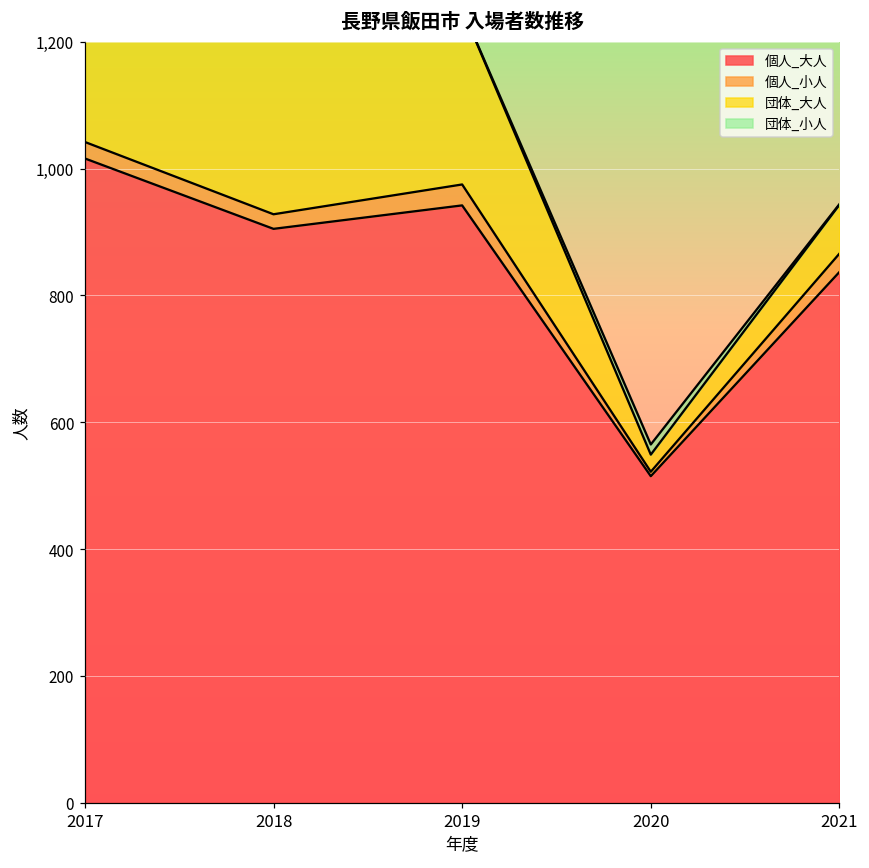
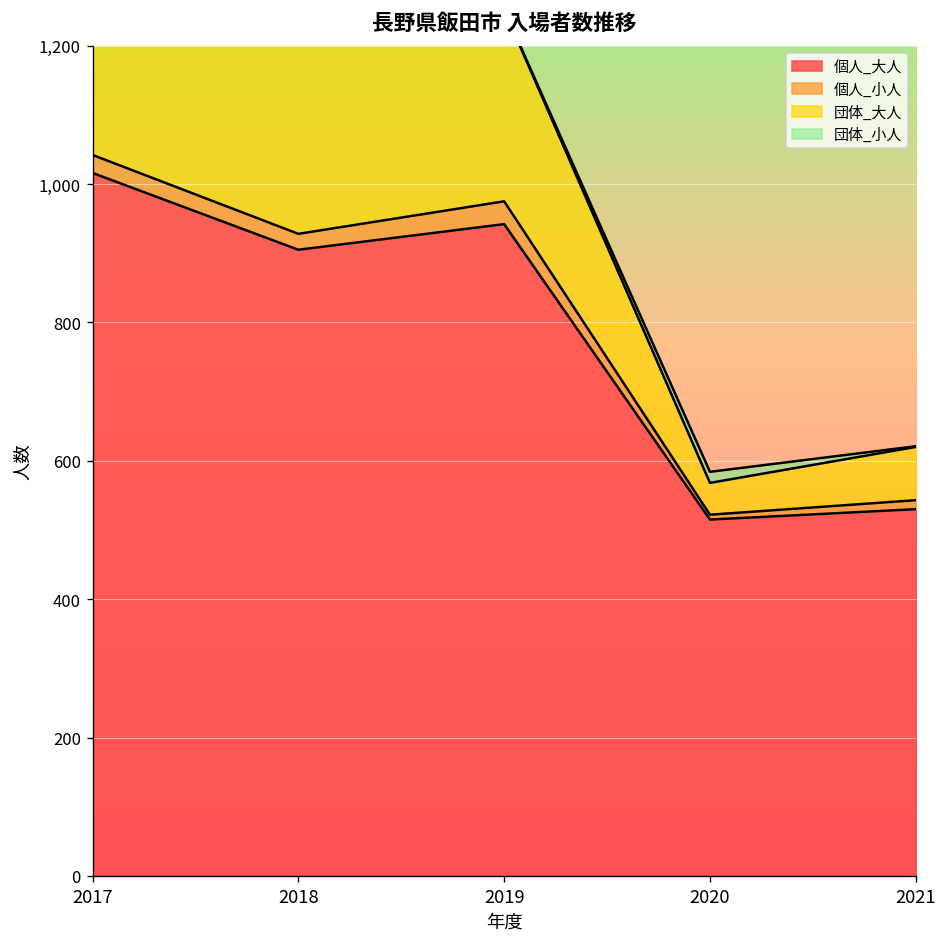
団体_大人, 2020: 30 -> 50
個人_大人, 2021: 840 -> 530
個人_小人, 2021: 30 -> 10
